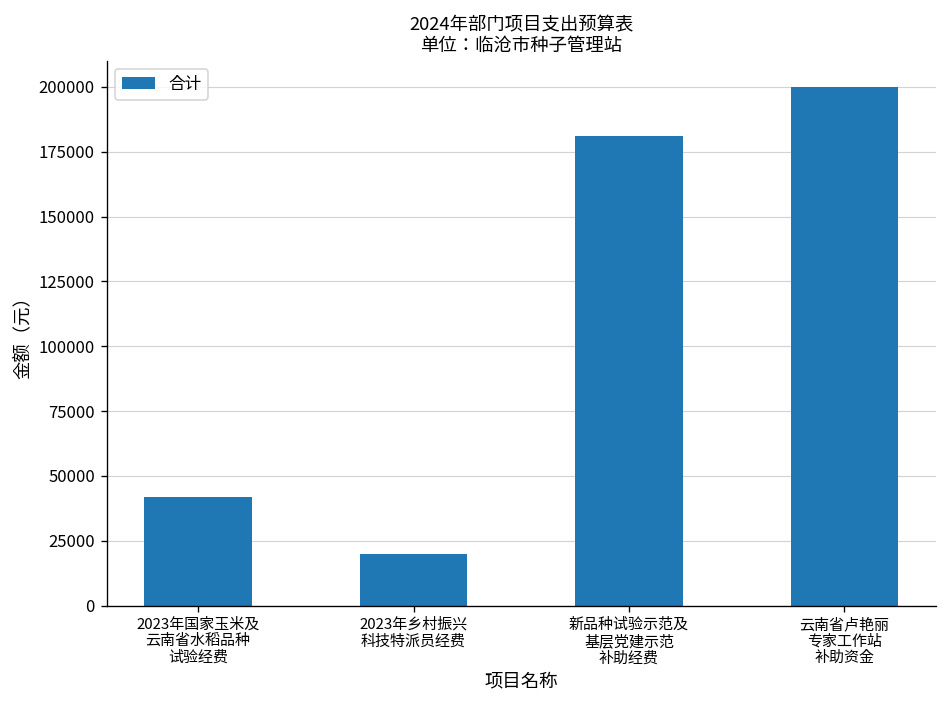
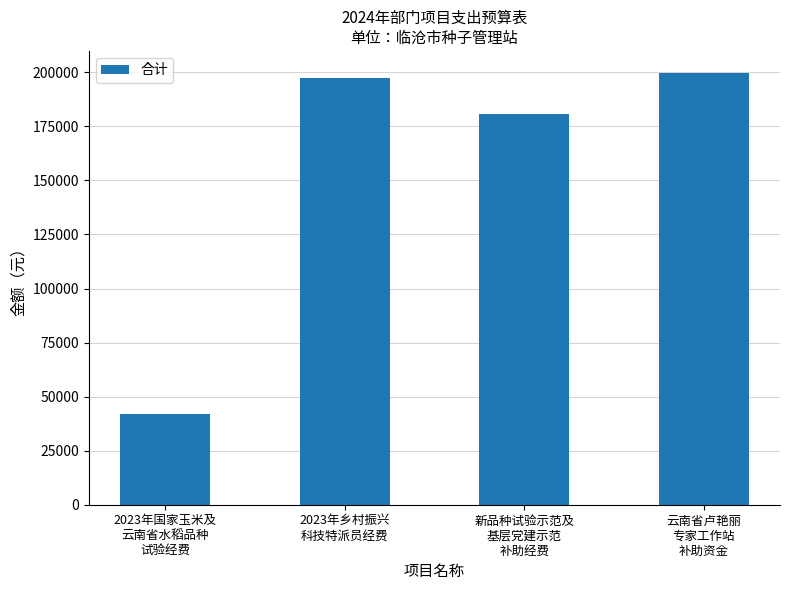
2023年乡村振兴 科技特派员经费: 20000 -> 197000
